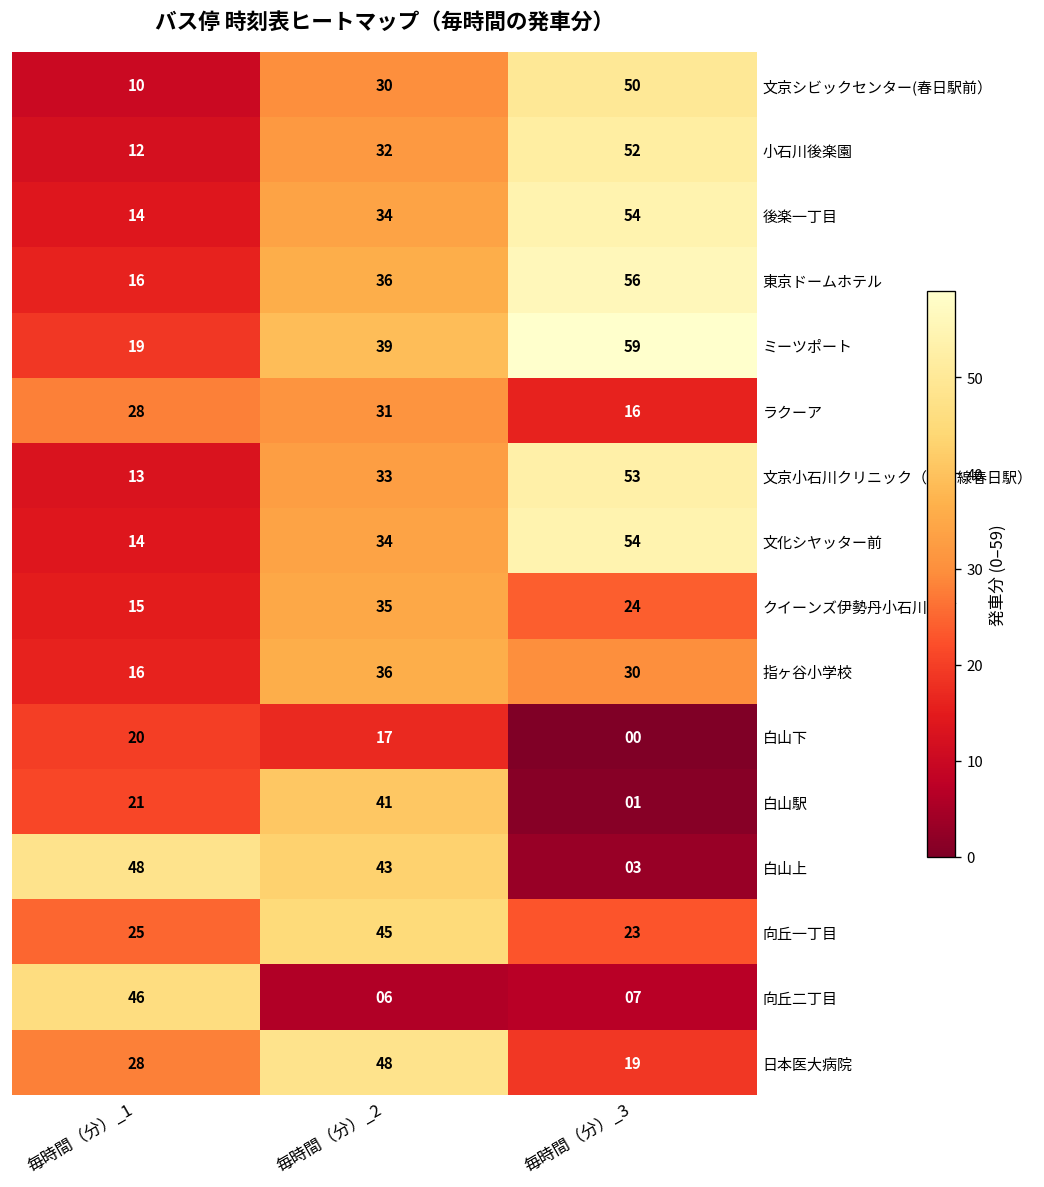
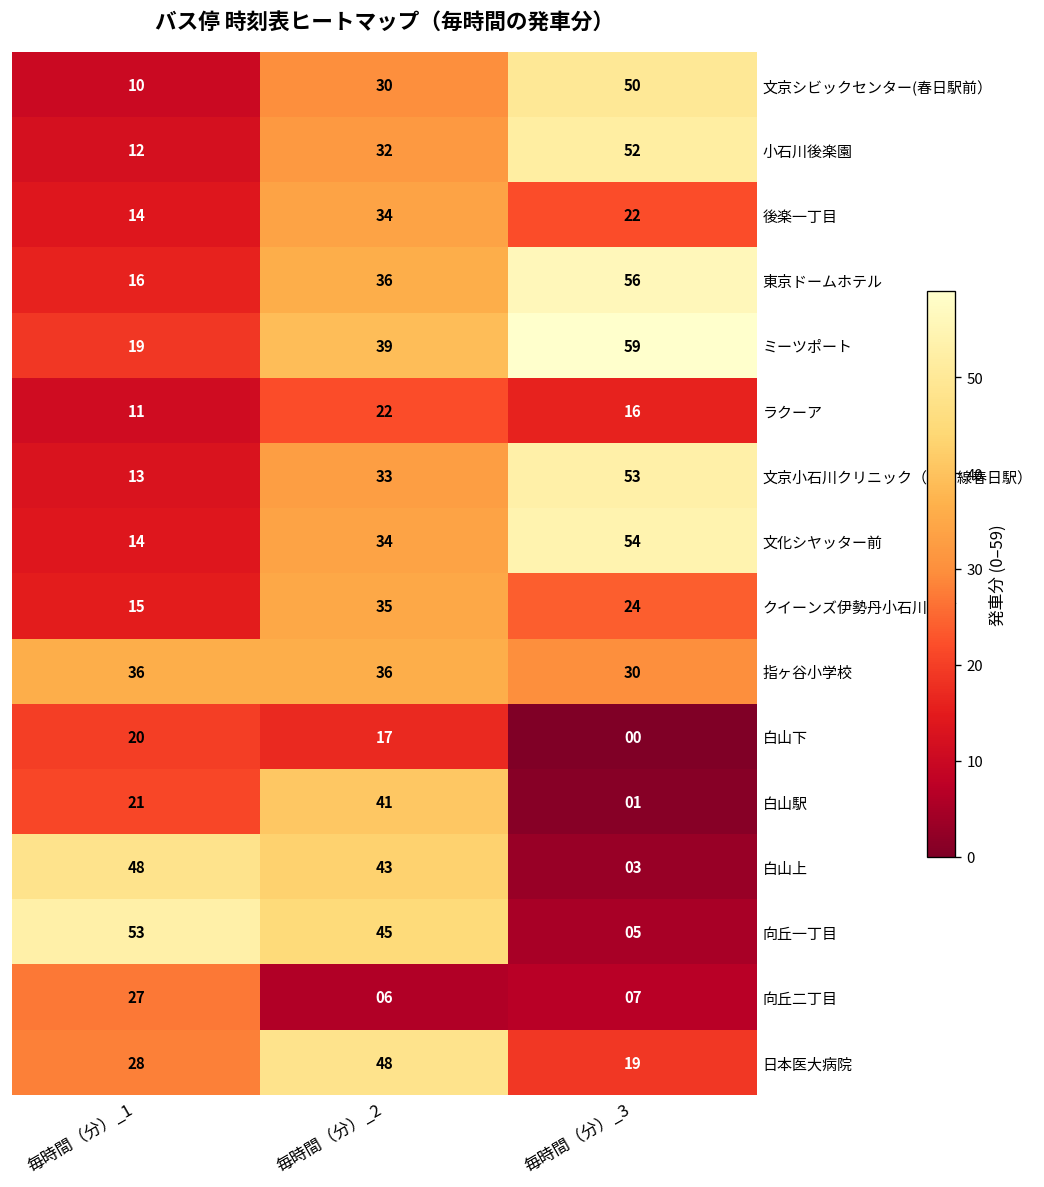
後楽一丁目, 毎時間（分）_3: 54 -> 22
ラクーア, 毎時間（分）_1: 28 -> 11
ラクーア, 毎時間（分）_2: 31 -> 22
指ヶ谷小学校, 毎時間（分）_1: 16 -> 36
向丘一丁目, 毎時間（分）_1: 25 -> 53
向丘一丁目, 毎時間（分）_3: 23 -> 05
向丘二丁目, 毎時間（分）_1: 46 -> 27
